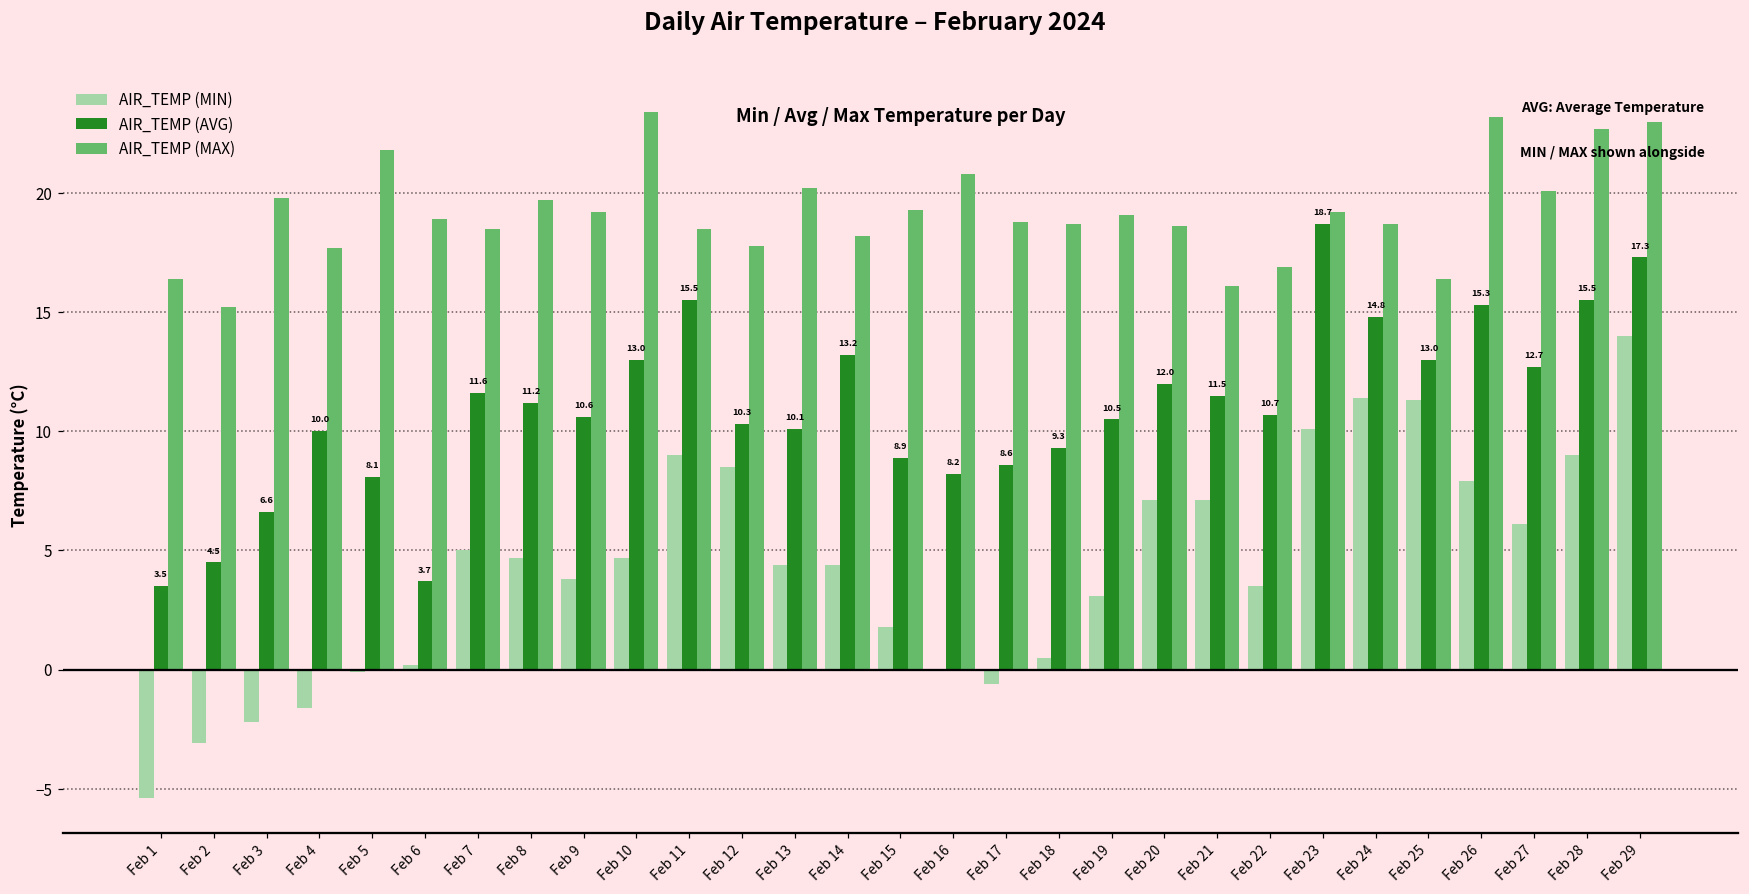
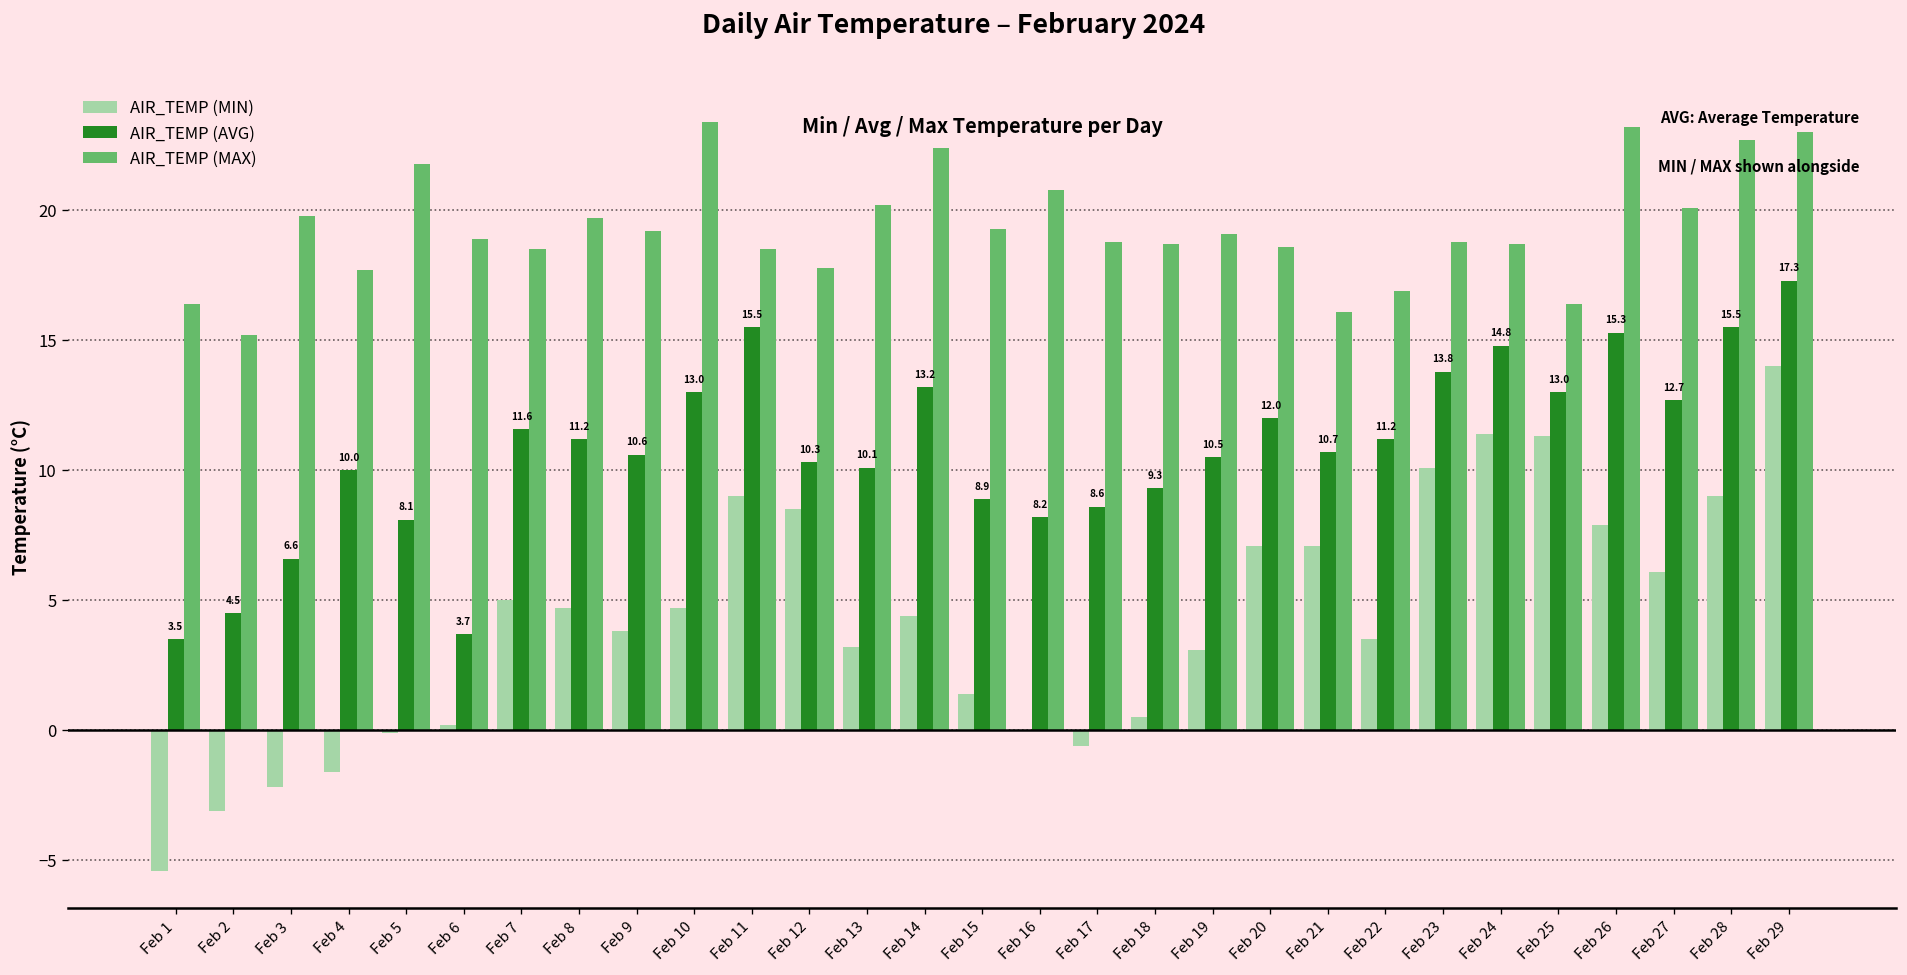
AIR_TEMP (MIN), Feb 13: 4.4 -> 3.2
AIR_TEMP (MAX), Feb 14: 18.2 -> 22.4
AIR_TEMP (MIN), Feb 15: 1.8 -> 1.4
AIR_TEMP (AVG), Feb 21: 11.5 -> 10.7
AIR_TEMP (AVG), Feb 22: 10.7 -> 11.2
AIR_TEMP (AVG), Feb 23: 18.7 -> 13.8
AIR_TEMP (MAX), Feb 23: 19.2 -> 18.8
